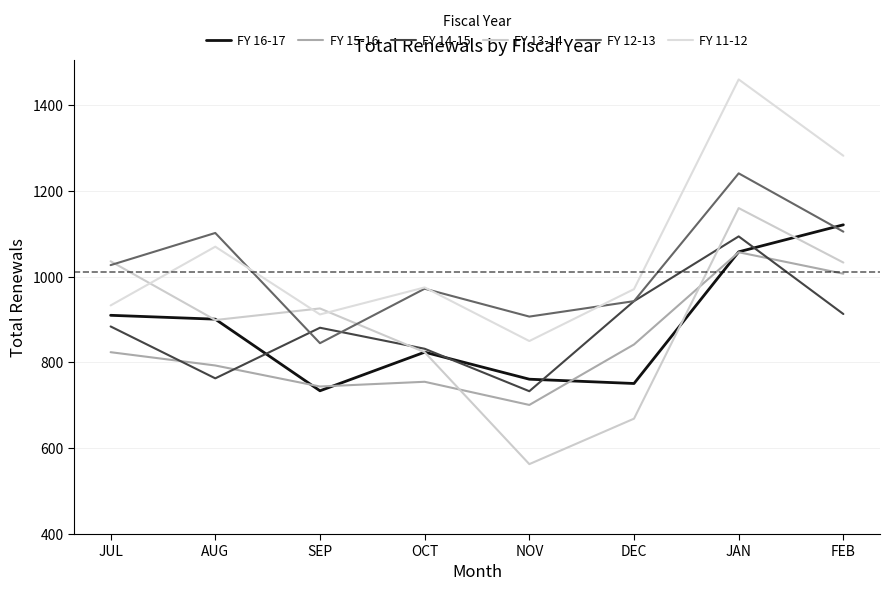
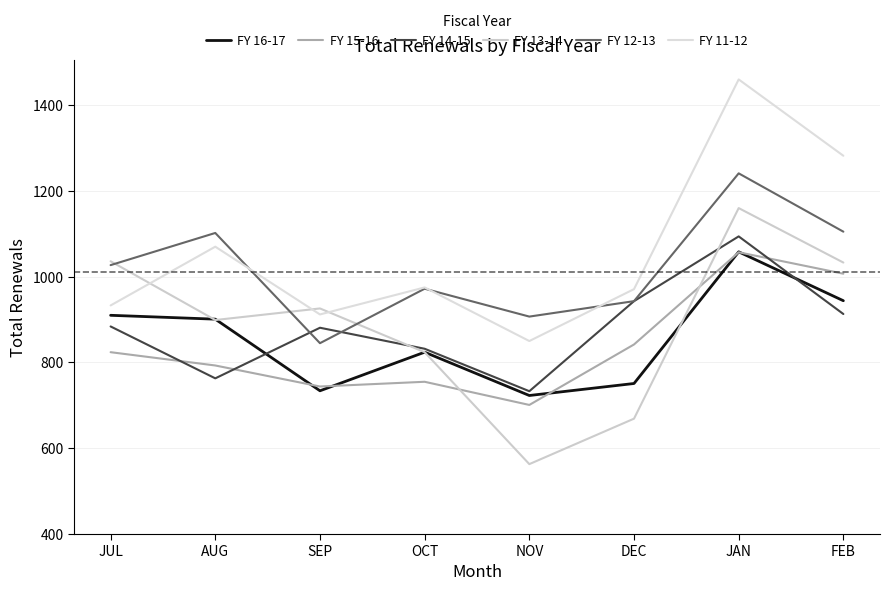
FY 16-17, NOV: 760 -> 720
FY 16-17, FEB: 1120 -> 940
